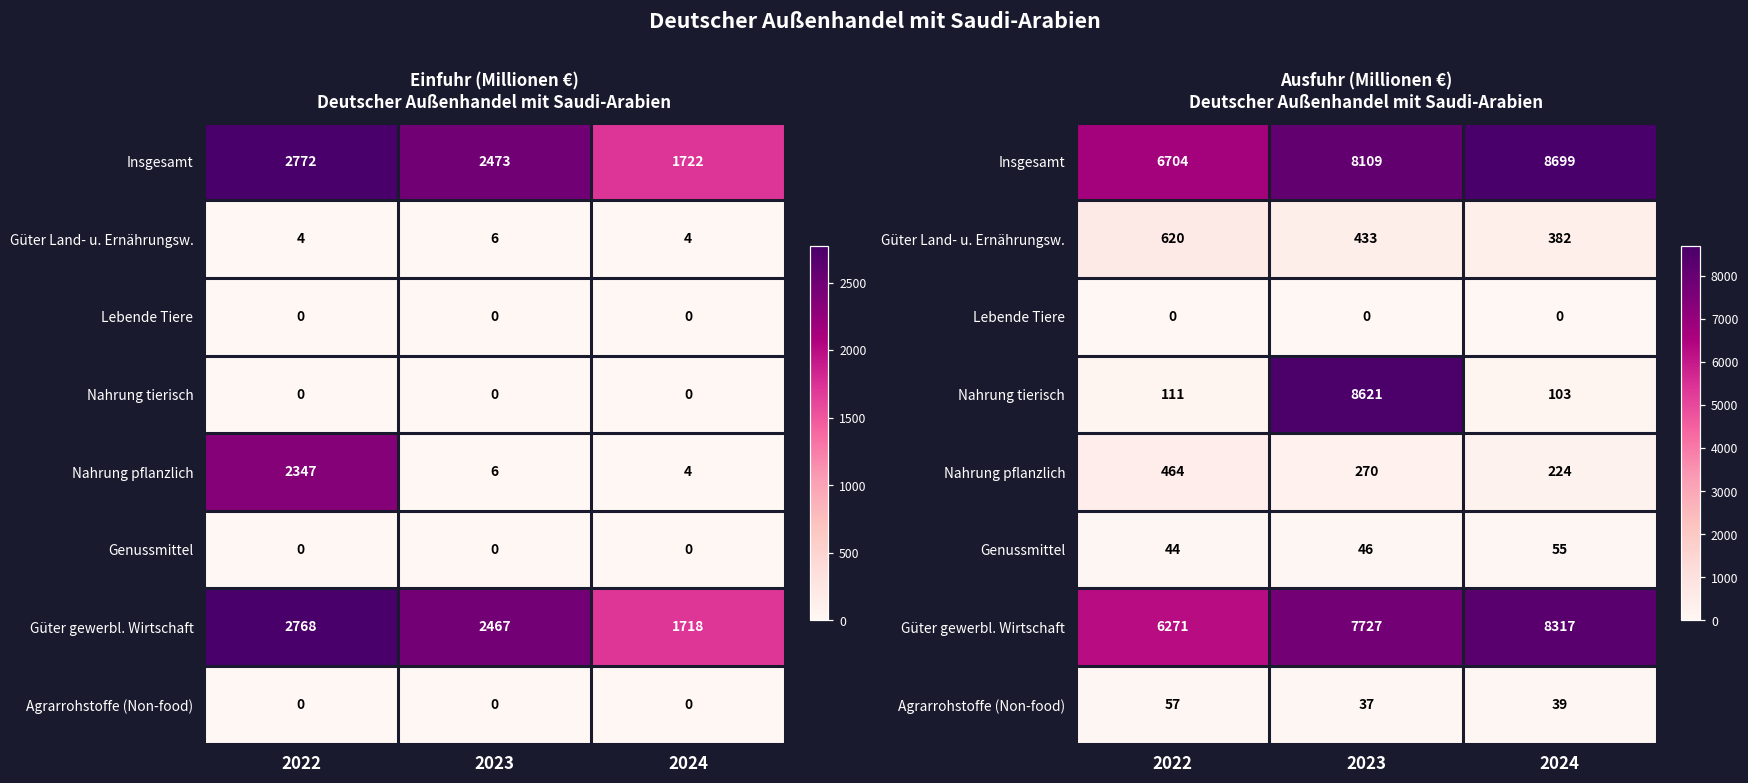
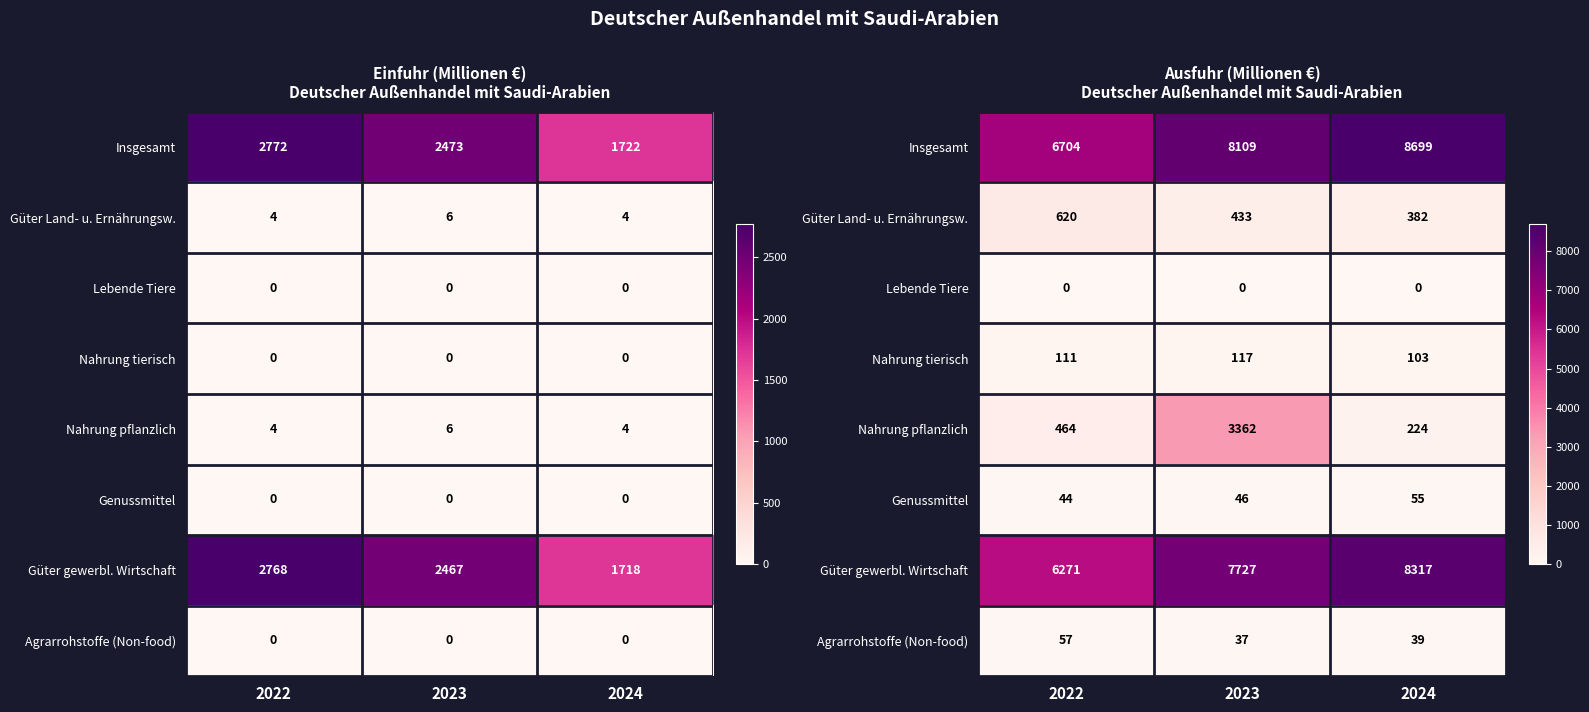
Einfuhr (Millionen €) Deutscher Außenhandel mit Saudi-Arabien, Nahrung pflanzlich, 2022: 2347 -> 4
Ausfuhr (Millionen €) Deutscher Außenhandel mit Saudi-Arabien, Nahrung tierisch, 2023: 8621 -> 117
Ausfuhr (Millionen €) Deutscher Außenhandel mit Saudi-Arabien, Nahrung pflanzlich, 2023: 270 -> 3362
